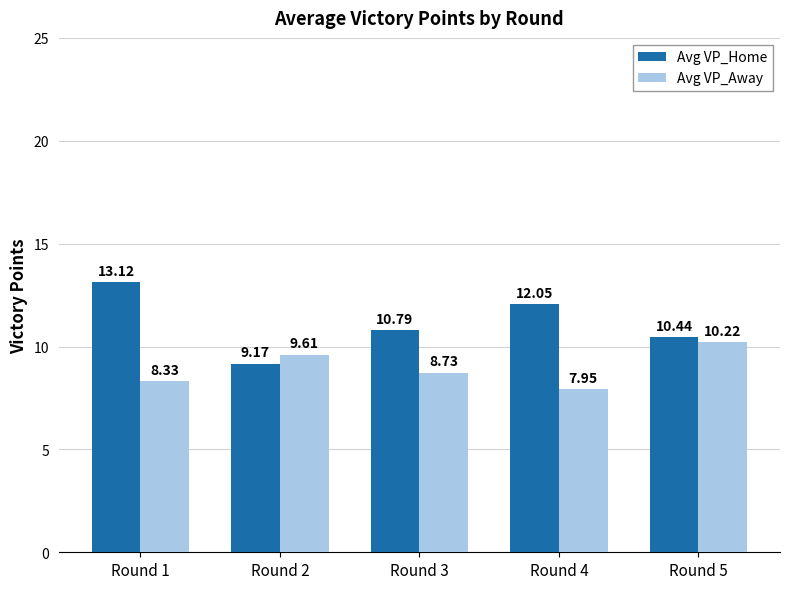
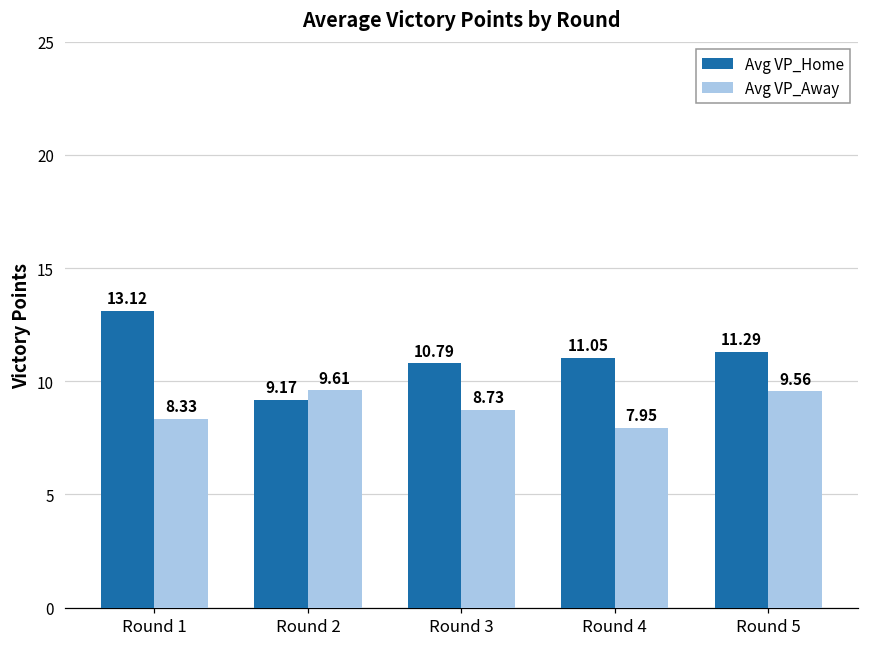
Avg VP_Home, Round 4: 12.05 -> 11.05
Avg VP_Home, Round 5: 10.44 -> 11.29
Avg VP_Away, Round 5: 10.22 -> 9.56
